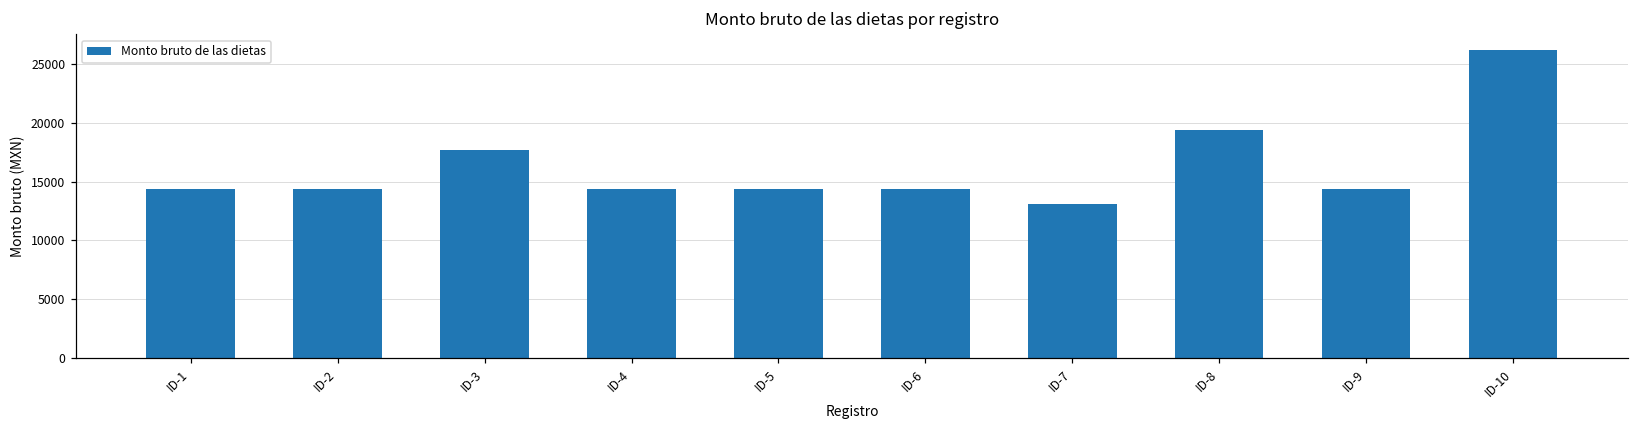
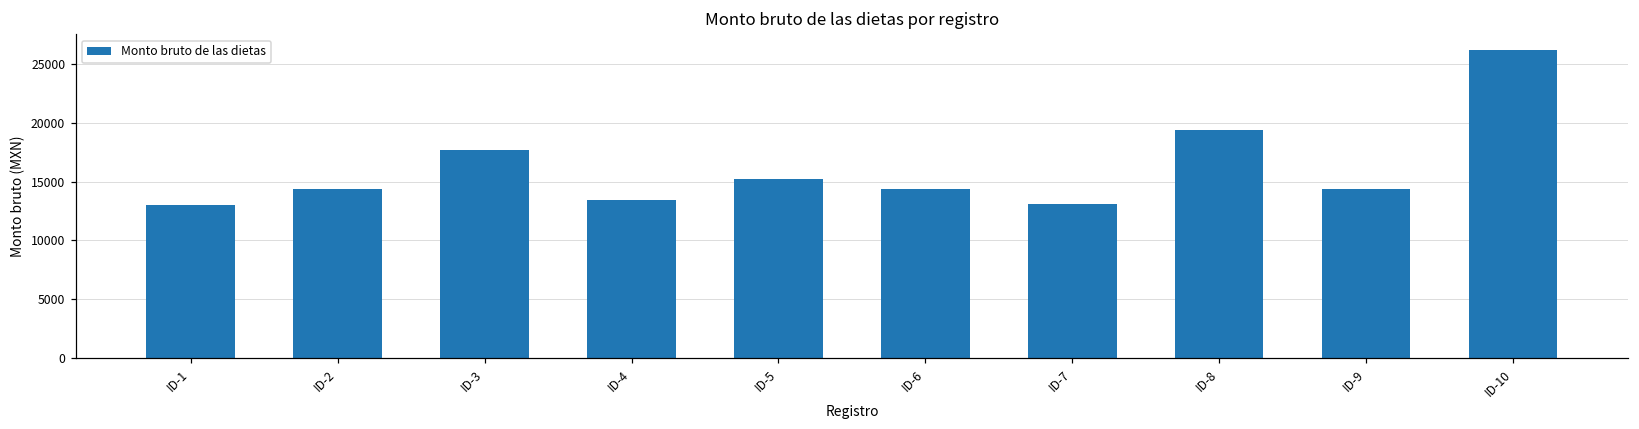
ID-1: 14300 -> 13000
ID-4: 14300 -> 13400
ID-5: 14300 -> 15200
